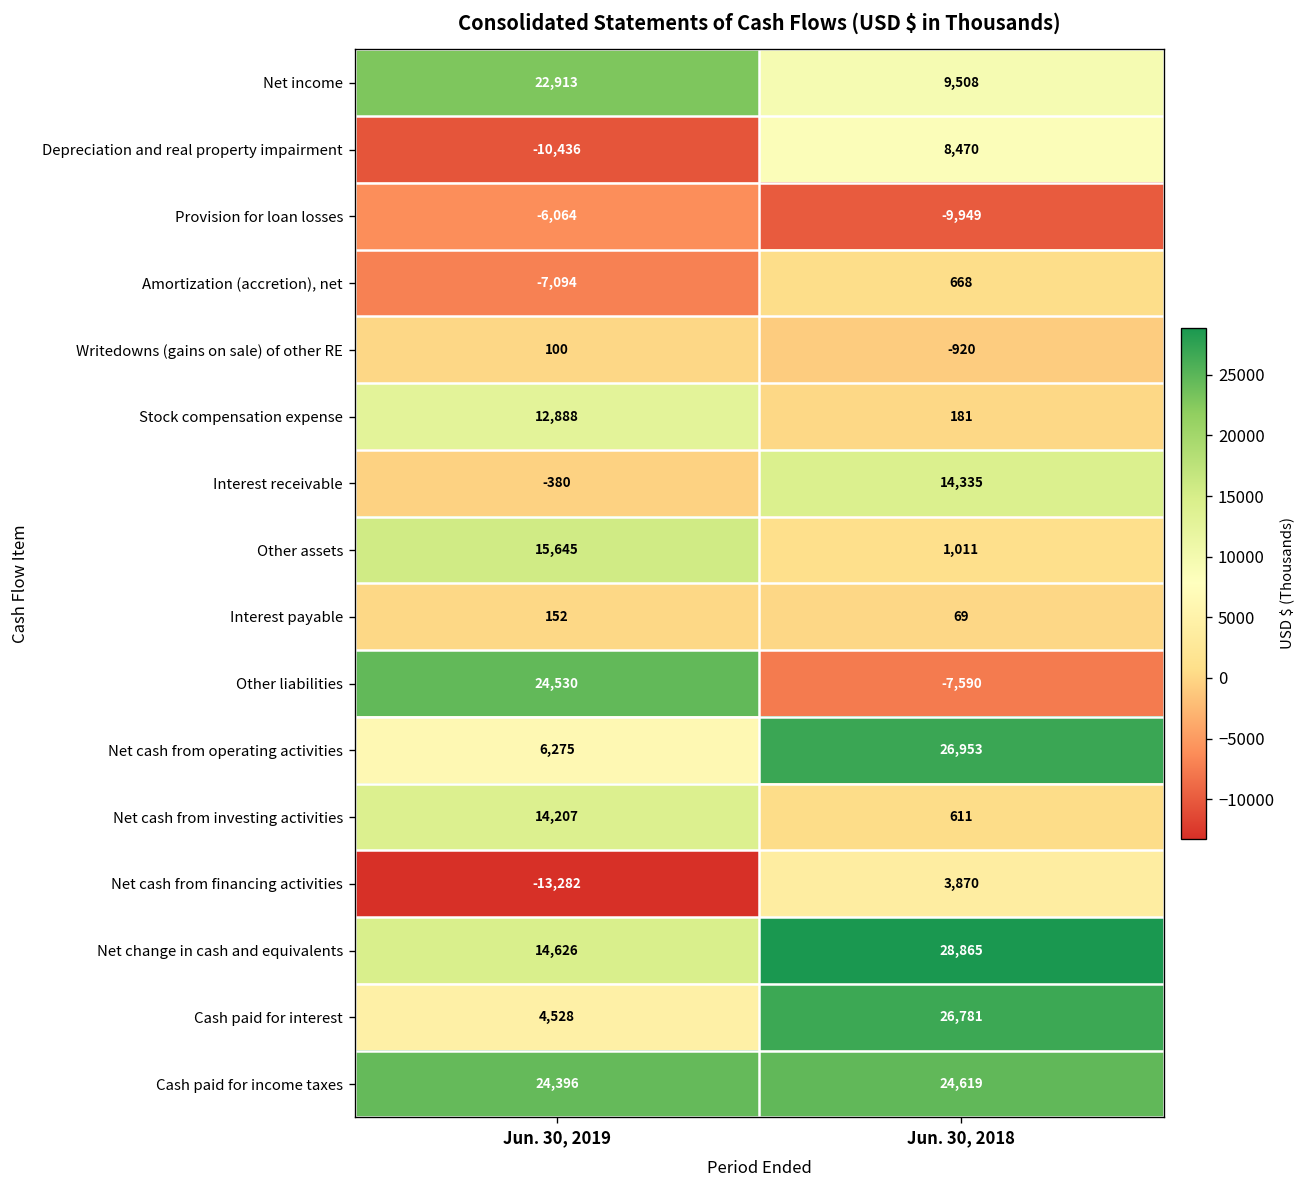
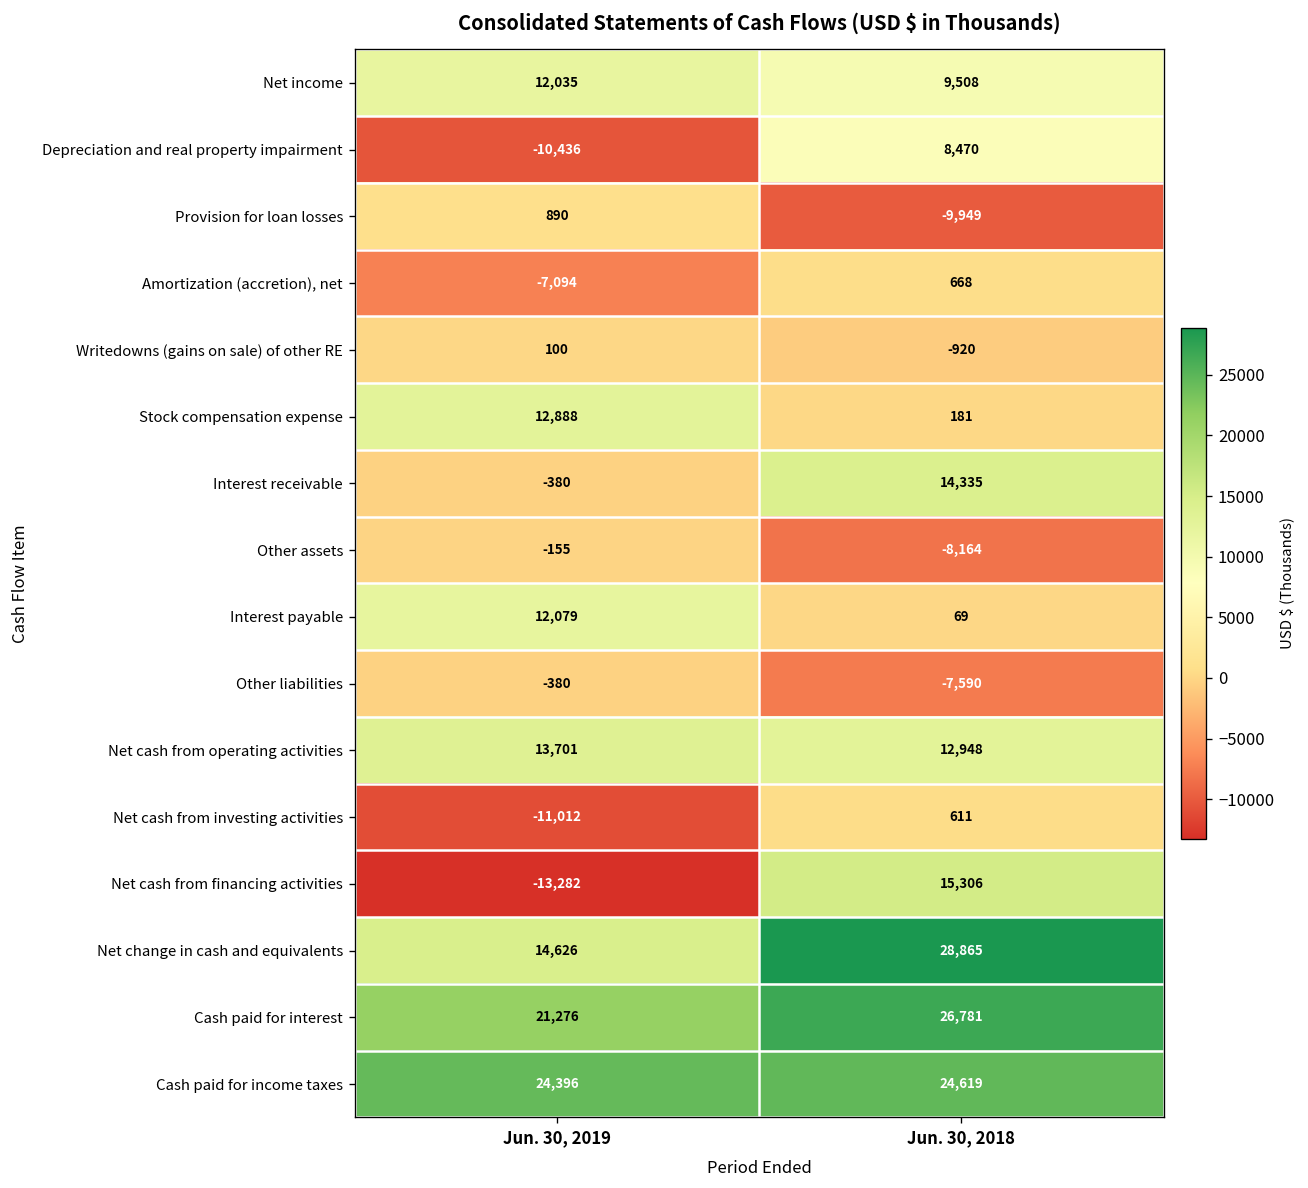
Net income, Jun. 30, 2019: 22,913 -> 12,035
Provision for loan losses, Jun. 30, 2019: -6,064 -> 890
Other assets, Jun. 30, 2019: 15,645 -> -155
Other assets, Jun. 30, 2018: 1,011 -> -8,164
Interest payable, Jun. 30, 2019: 152 -> 12,079
Other liabilities, Jun. 30, 2019: 24,530 -> -380
Net cash from operating activities, Jun. 30, 2019: 6,275 -> 13,701
Net cash from operating activities, Jun. 30, 2018: 26,953 -> 12,948
Net cash from investing activities, Jun. 30, 2019: 14,207 -> -11,012
Net cash from financing activities, Jun. 30, 2018: 3,870 -> 15,306
Cash paid for interest, Jun. 30, 2019: 4,528 -> 21,276
